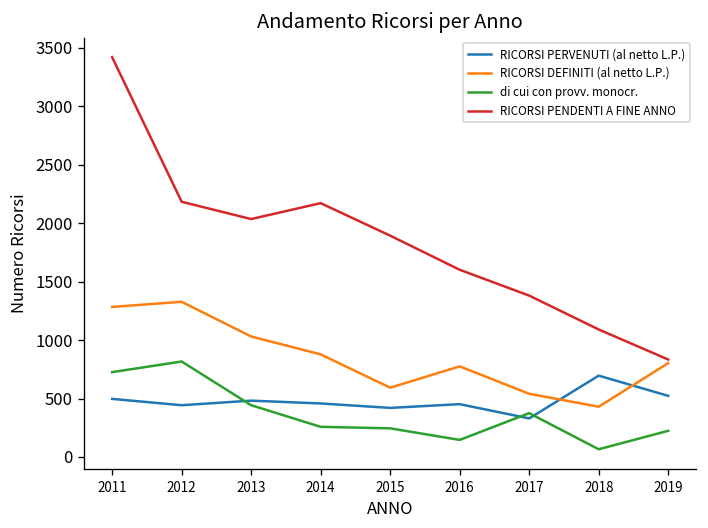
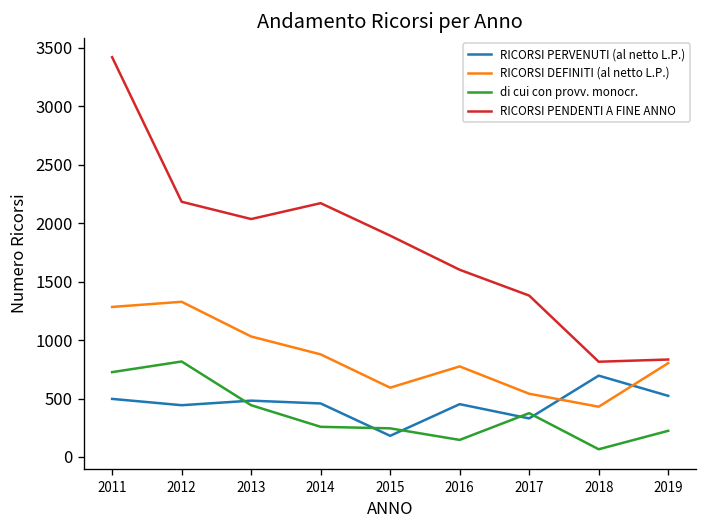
RICORSI PERVENUTI (al netto L.P.), 2015: 400 -> 200
RICORSI PENDENTI A FINE ANNO, 2018: 1100 -> 800
